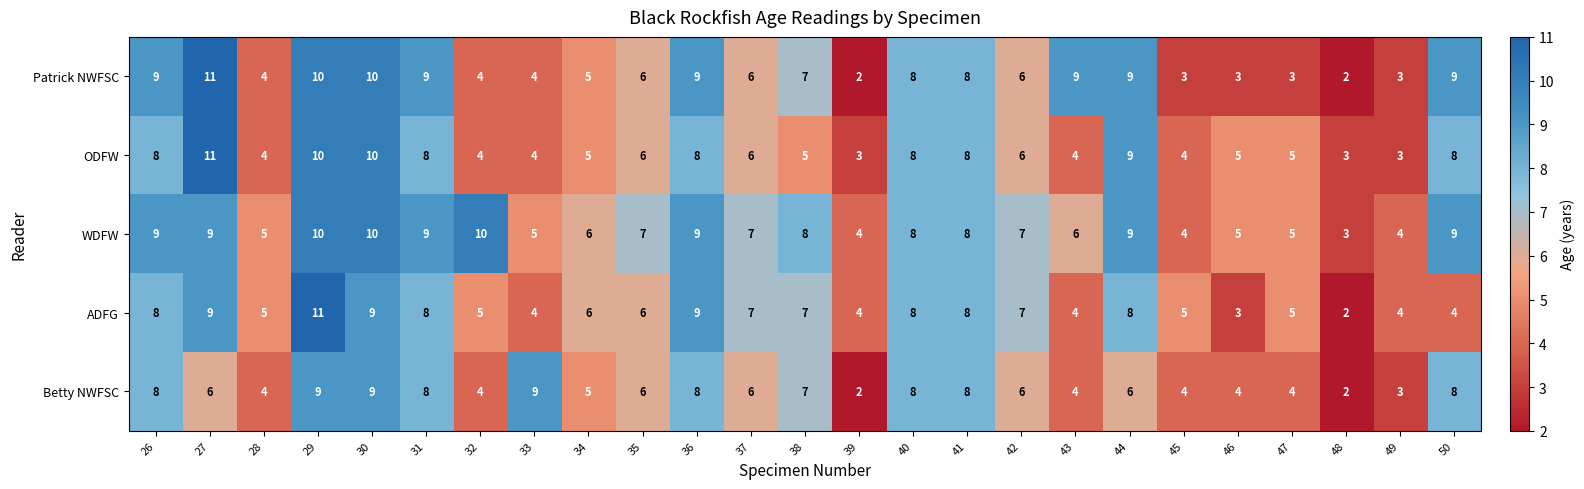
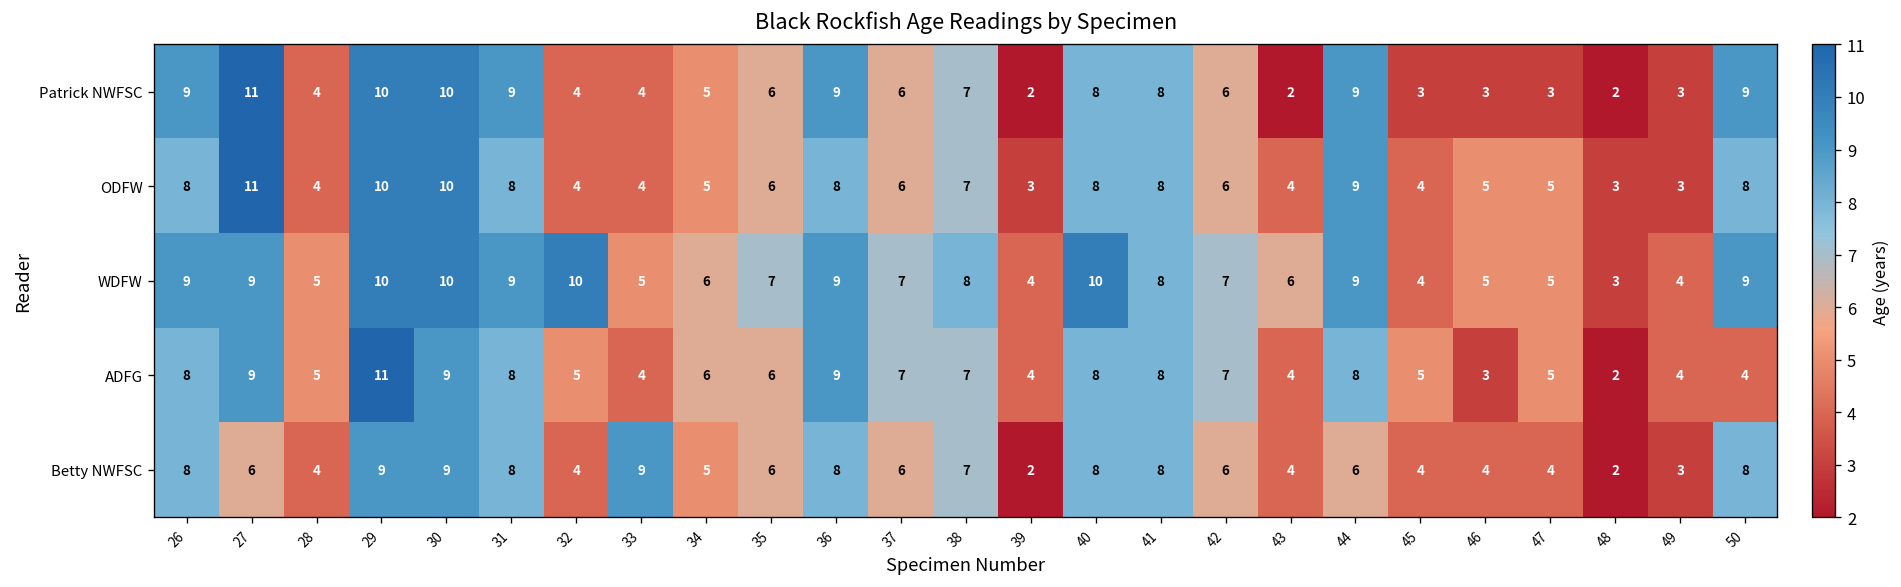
Patrick NWFSC, 43: 9 -> 2
ODFW, 38: 5 -> 7
WDFW, 40: 8 -> 10
